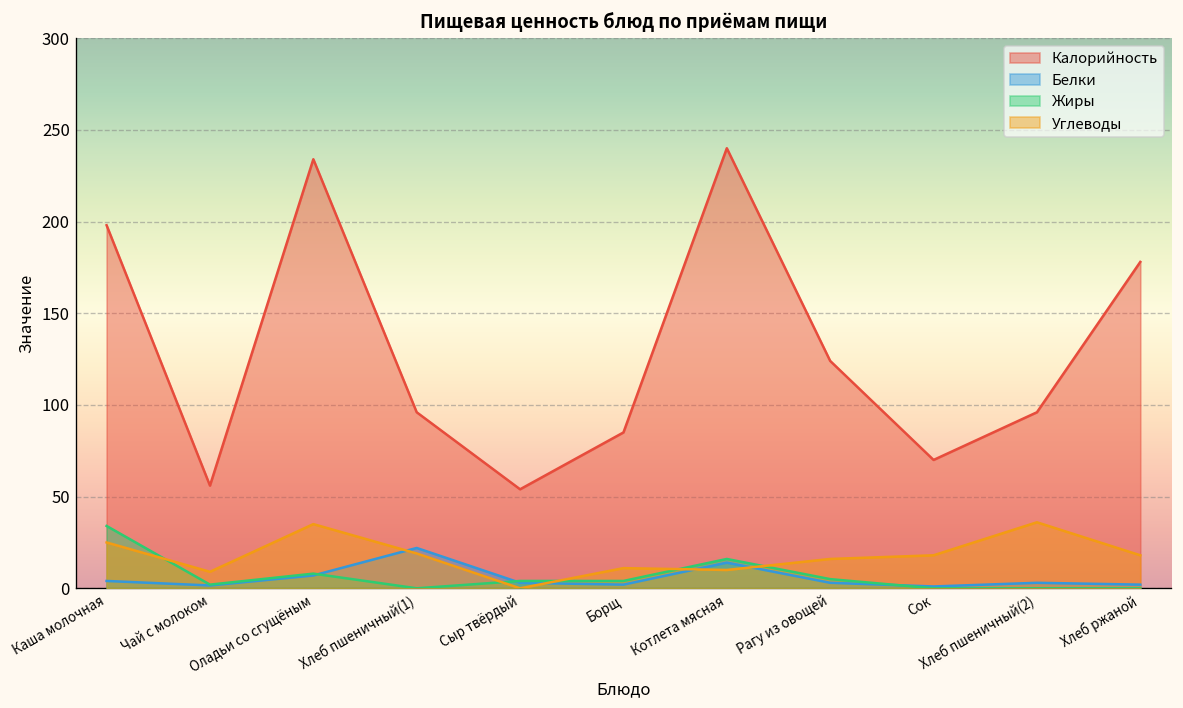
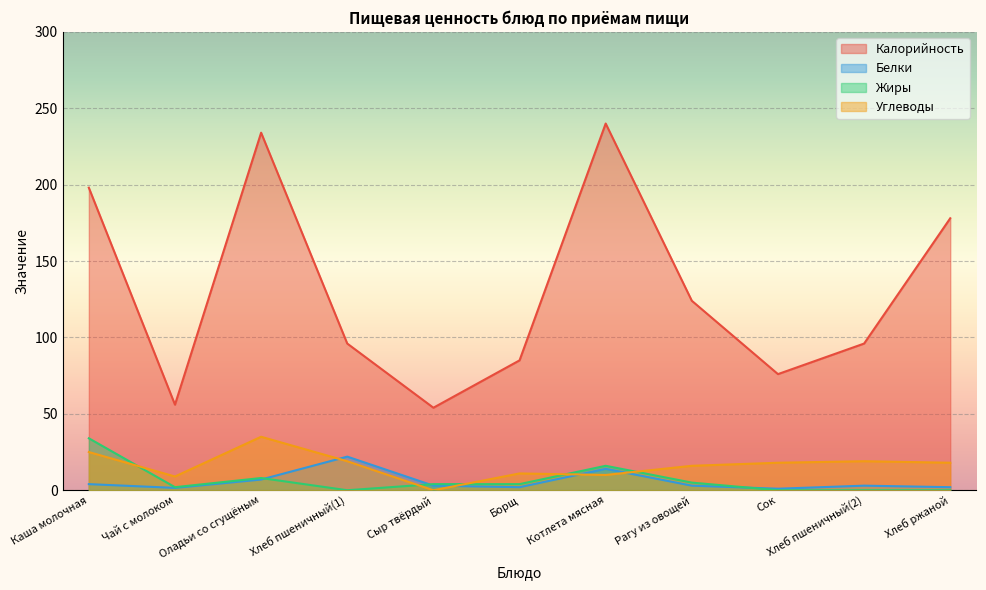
Калорийность, Сок: 70 -> 76
Углеводы, Хлеб пшеничный(2): 36 -> 19
